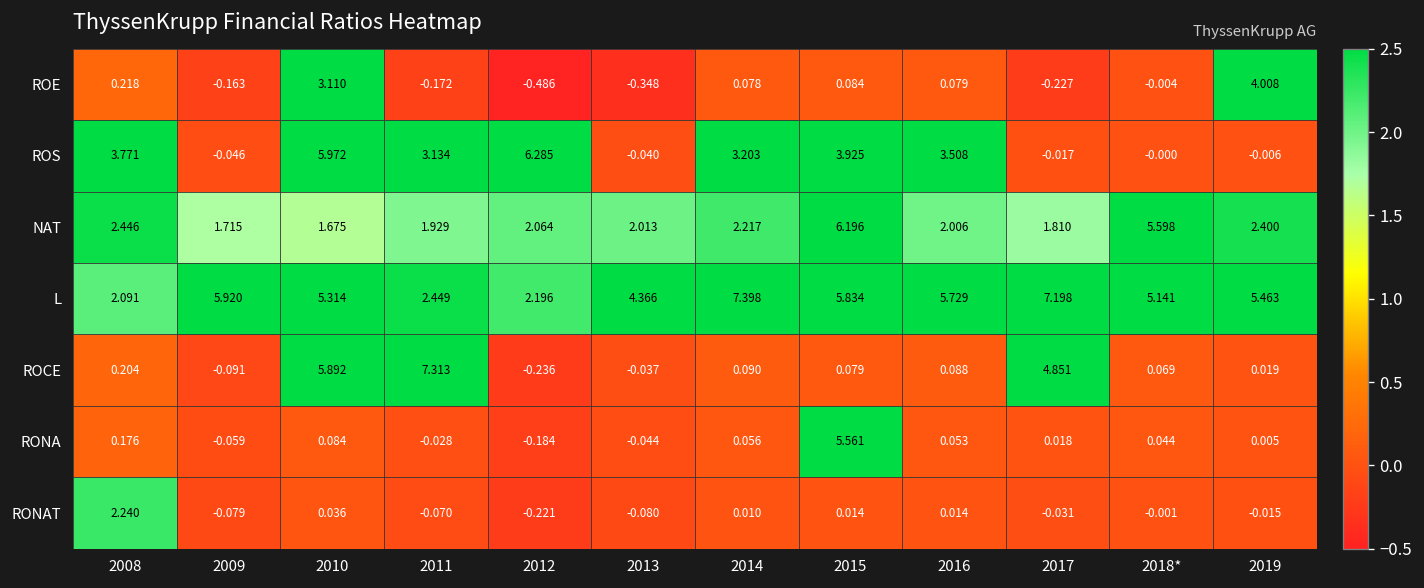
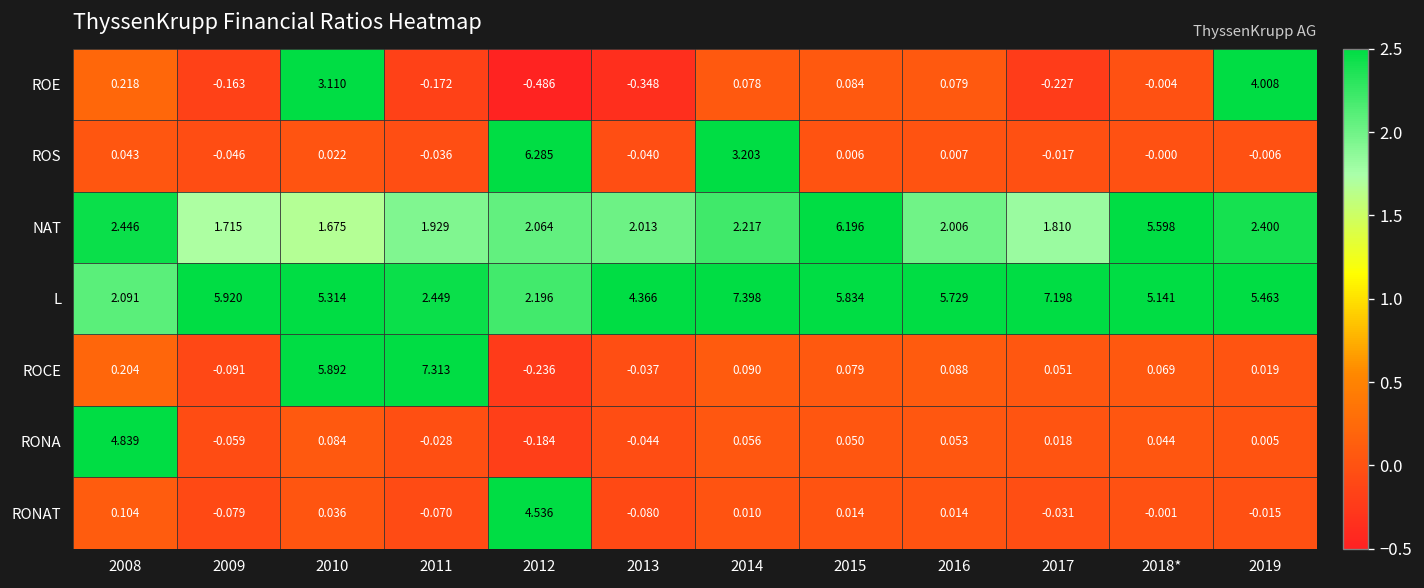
ROS, 2008: 3.771 -> 0.043
ROS, 2010: 5.972 -> 0.022
ROS, 2011: 3.134 -> -0.036
ROS, 2015: 3.925 -> 0.006
ROS, 2016: 3.508 -> 0.007
ROCE, 2017: 4.851 -> 0.051
RONA, 2008: 0.176 -> 4.839
RONA, 2015: 5.561 -> 0.050
RONAT, 2008: 2.240 -> 0.104
RONAT, 2012: -0.221 -> 4.536
